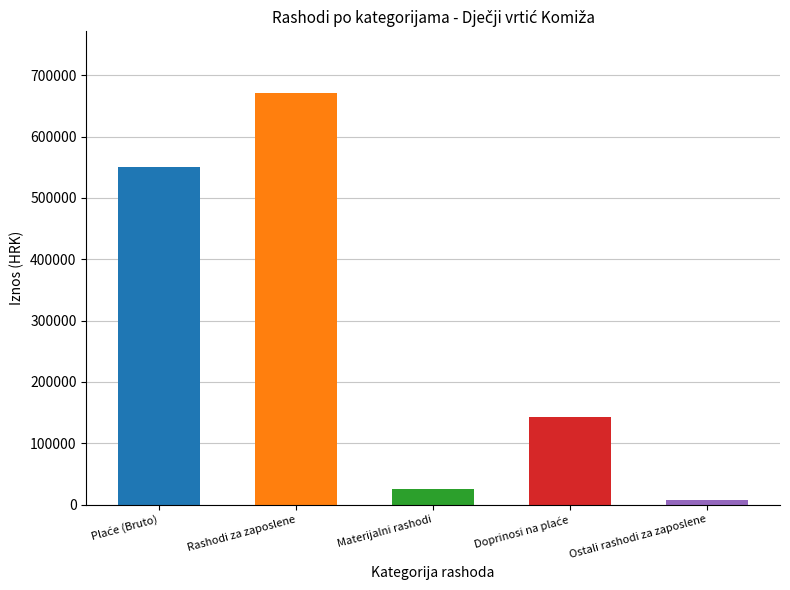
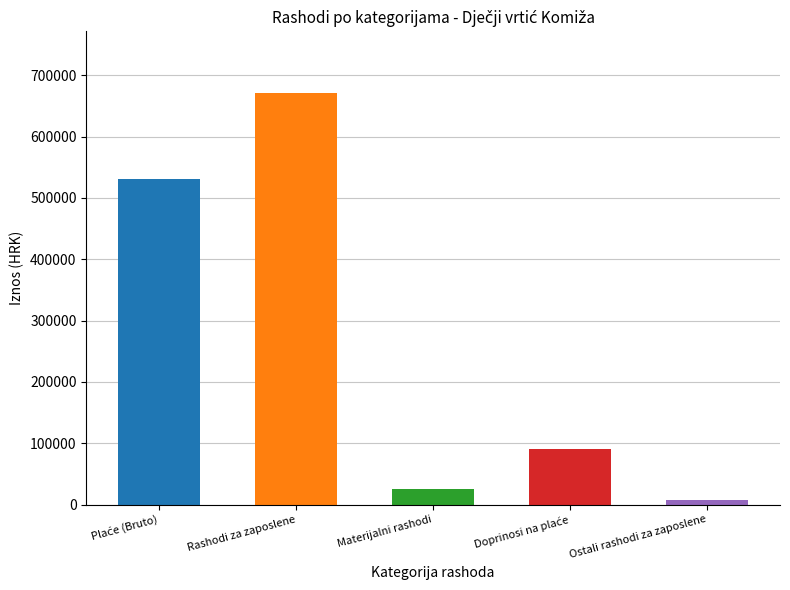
Plaće (Bruto): 550000 -> 530000
Doprinosi na plaće: 140000 -> 90000
